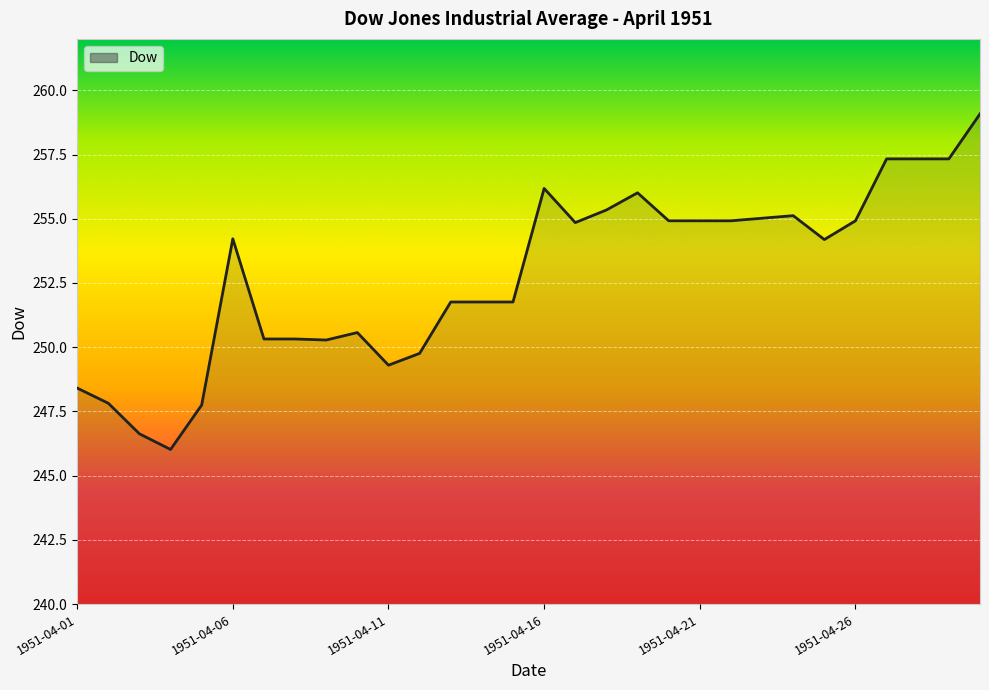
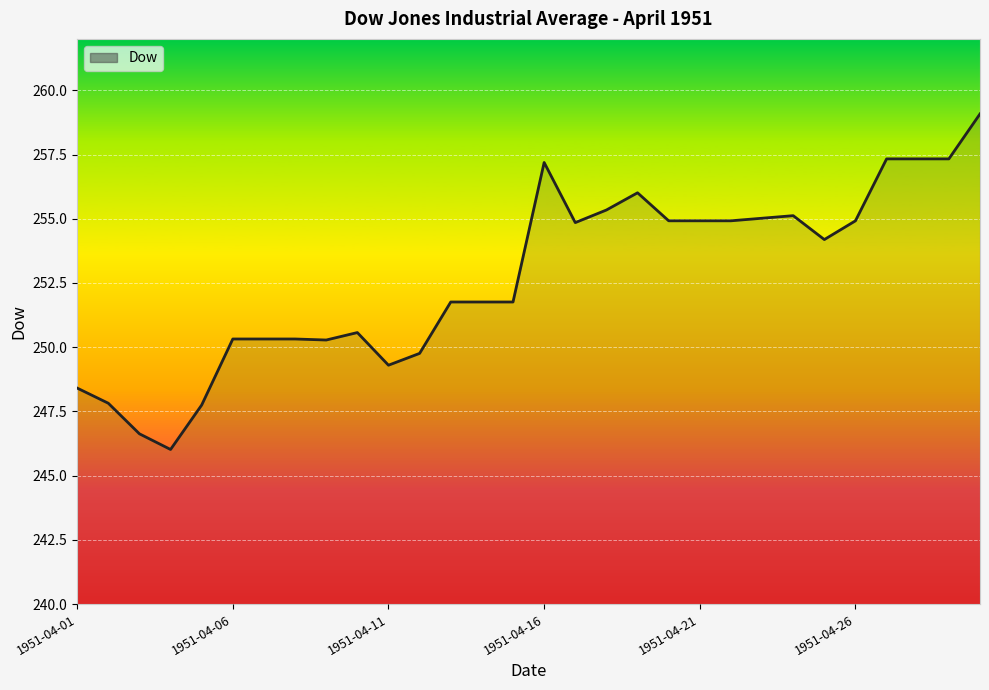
1951-04-06: 254.2 -> 250.3
1951-04-16: 256.2 -> 257.2
